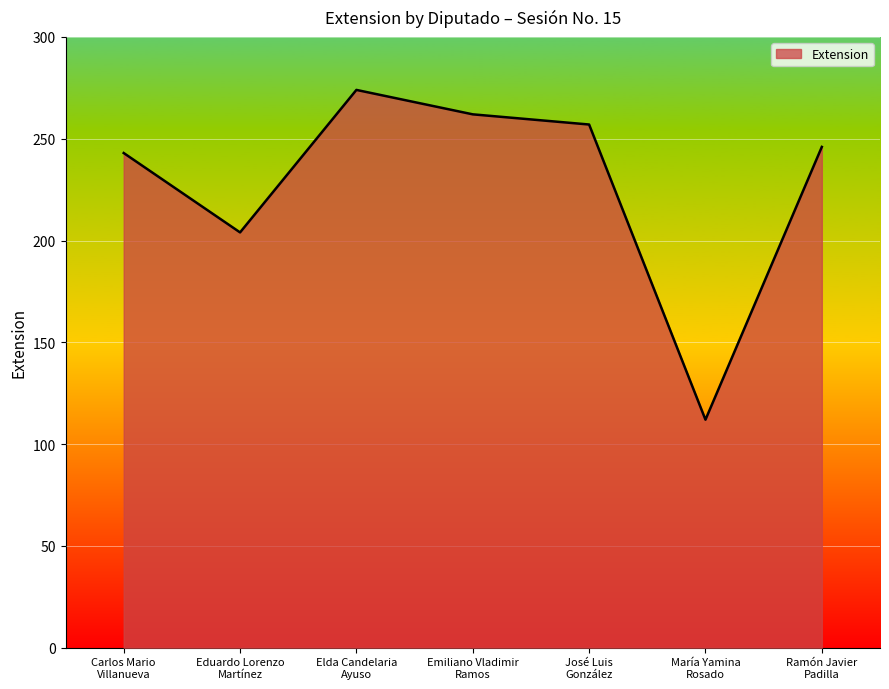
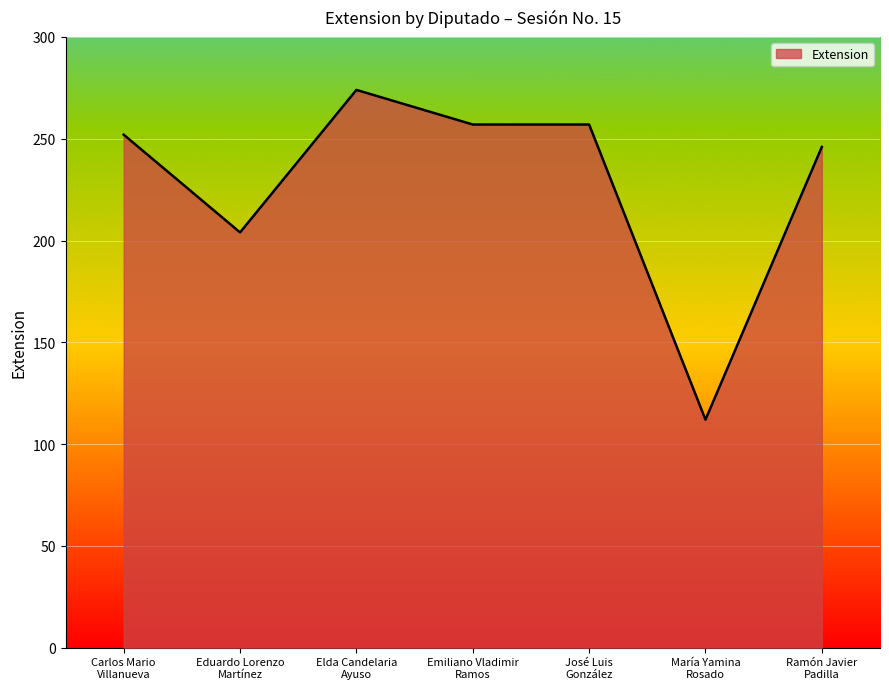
Carlos Mario Villanueva: 243 -> 252
Emiliano Vladimir Ramos: 262 -> 257
